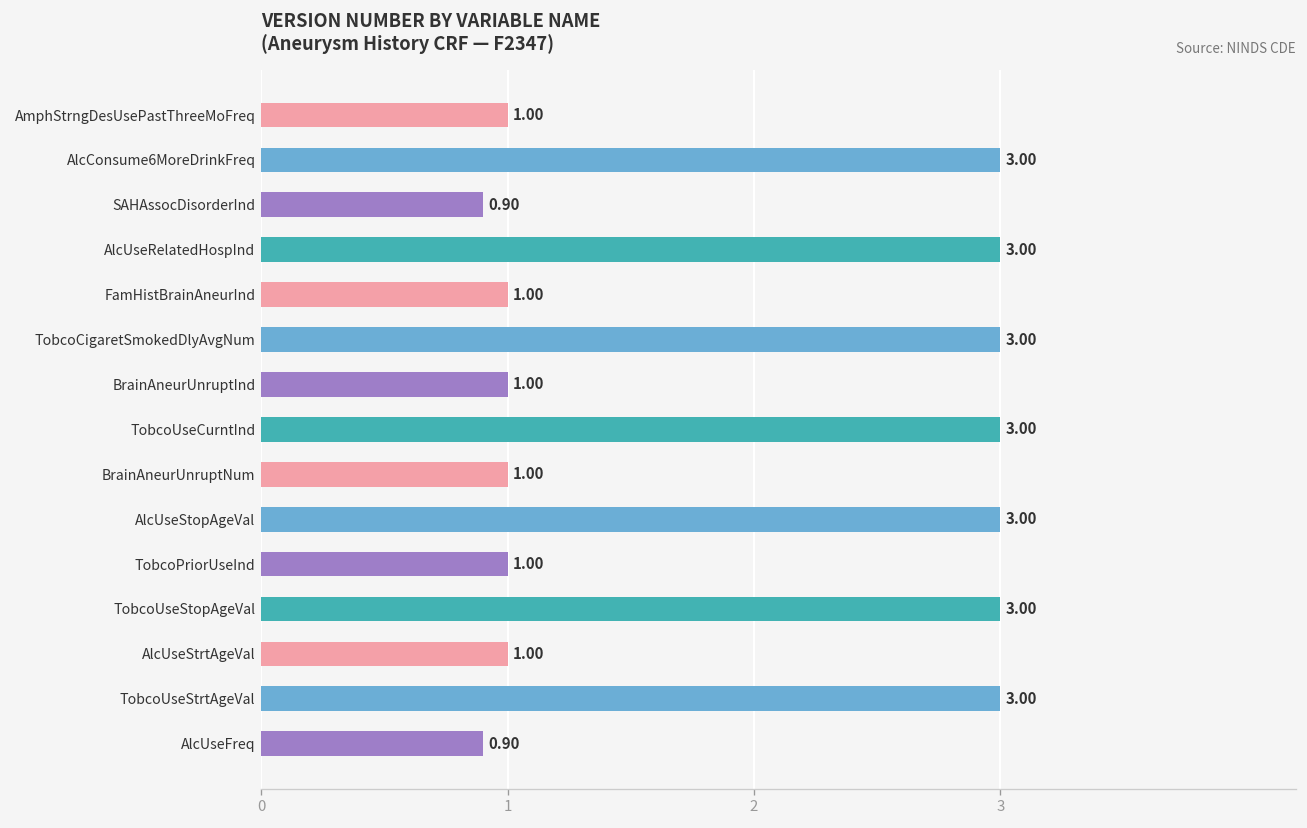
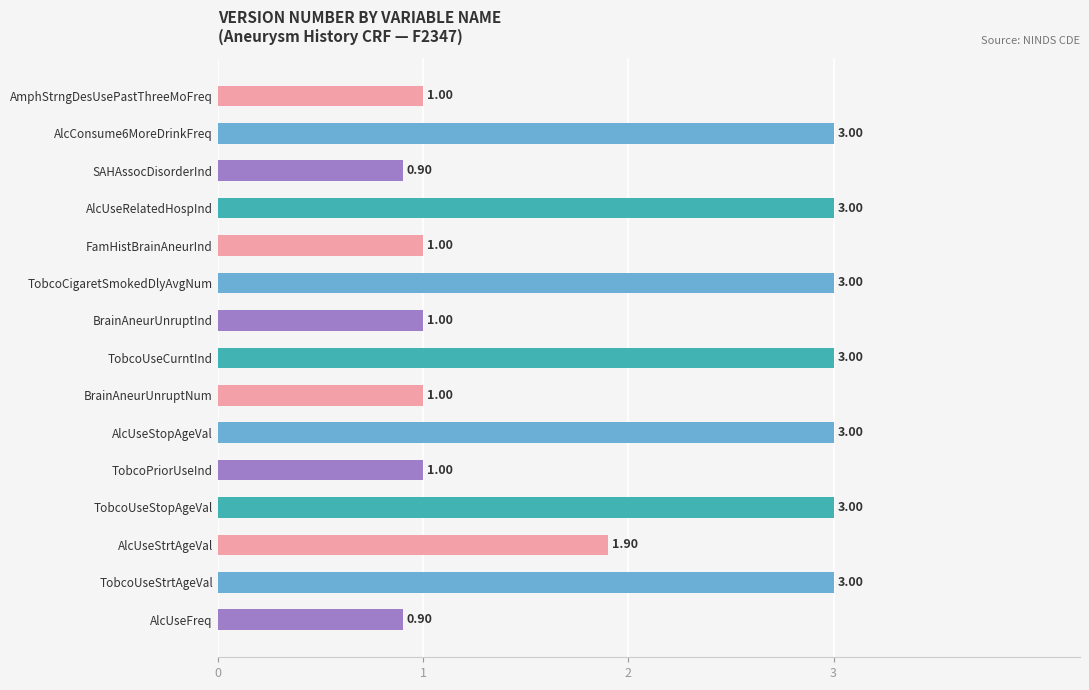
AlcUseStrtAgeVal: 1.00 -> 1.90
